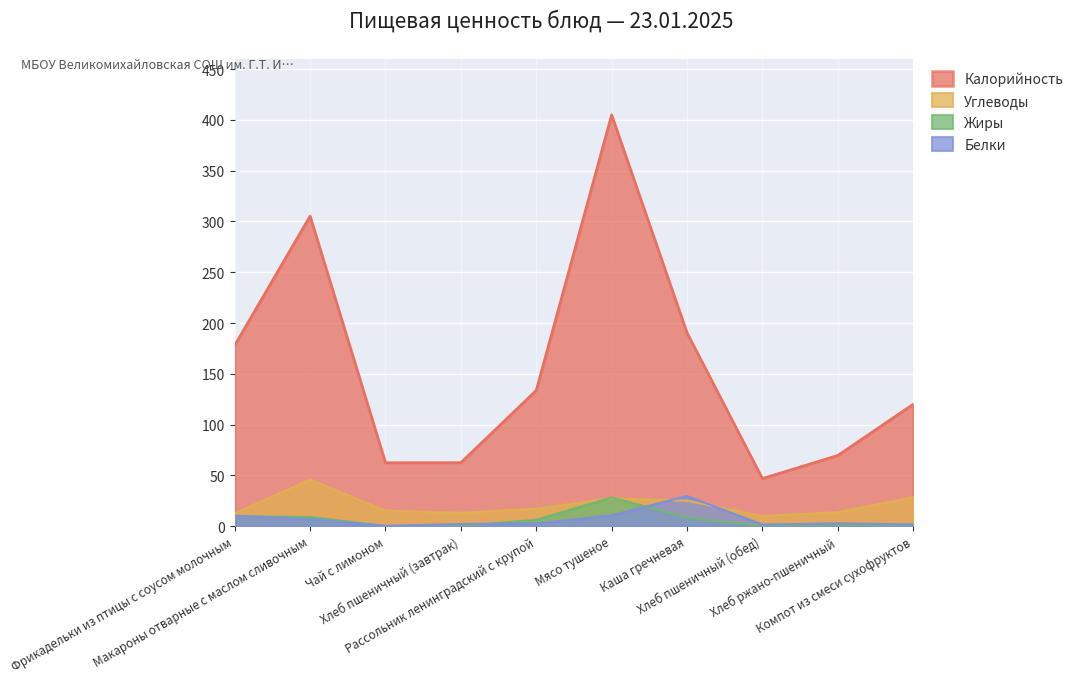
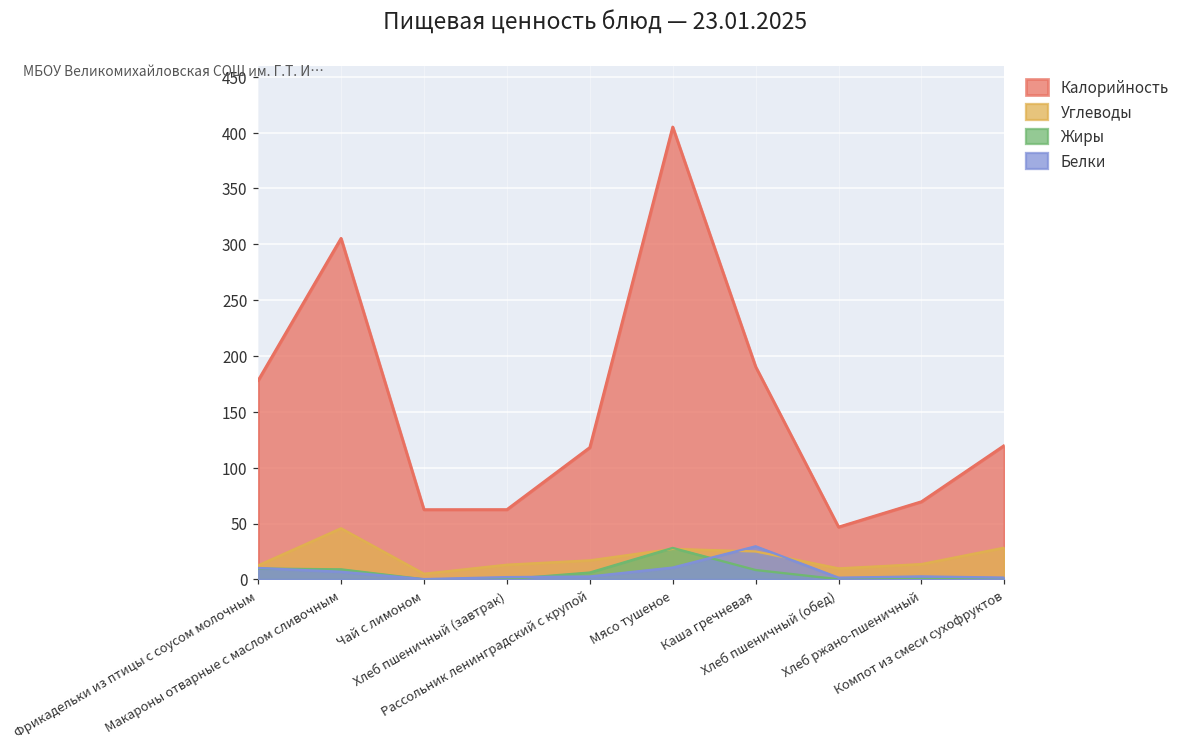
Углеводы, Чай с лимоном: 15 -> 5
Калорийность, Рассольник ленинградский с крупой: 134 -> 118
